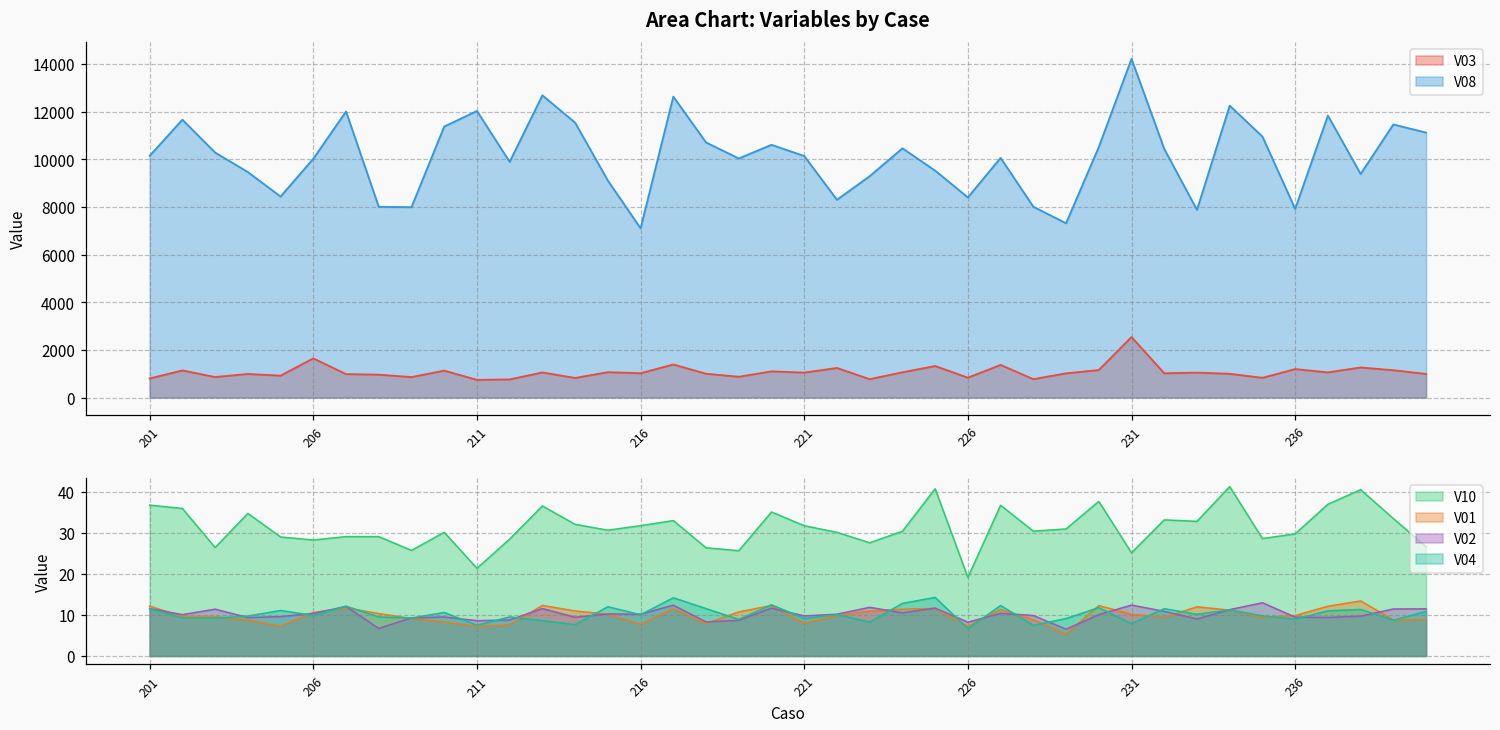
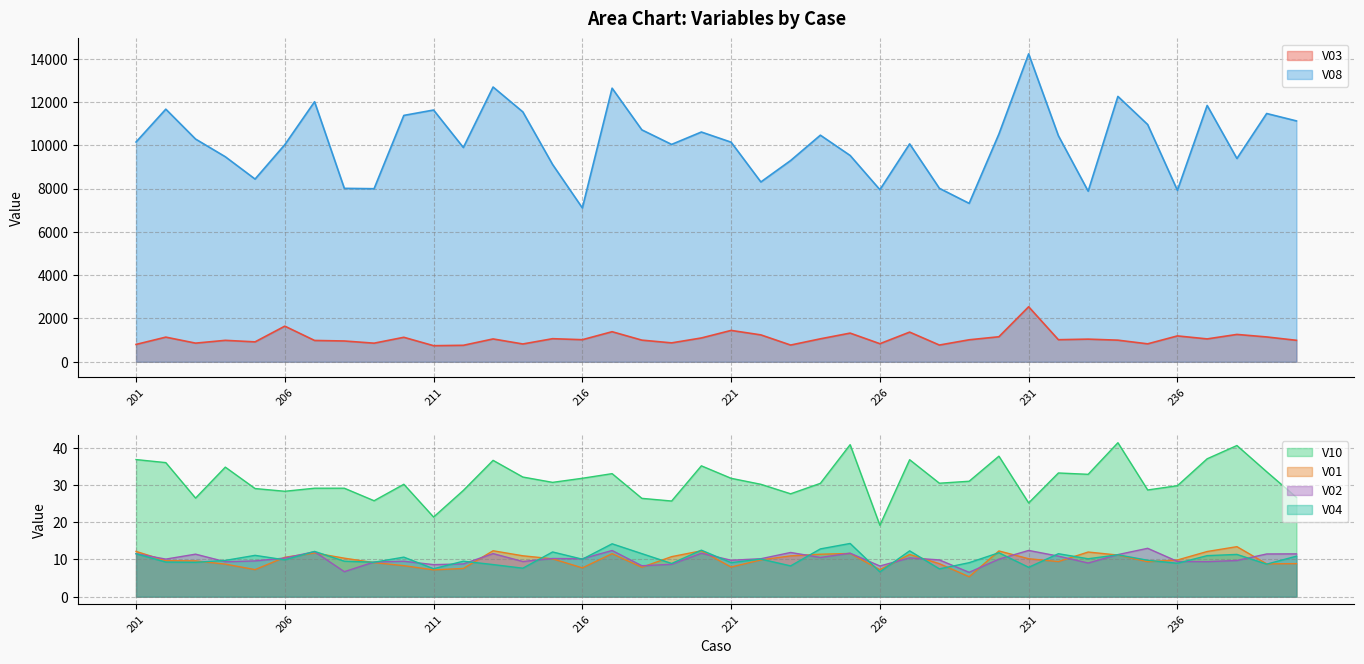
Area Chart: Variables by Case, V08, 211: 12000 -> 11600
Area Chart: Variables by Case, V03, 221: 1000 -> 1400
Area Chart: Variables by Case, V08, 226: 8400 -> 7900
